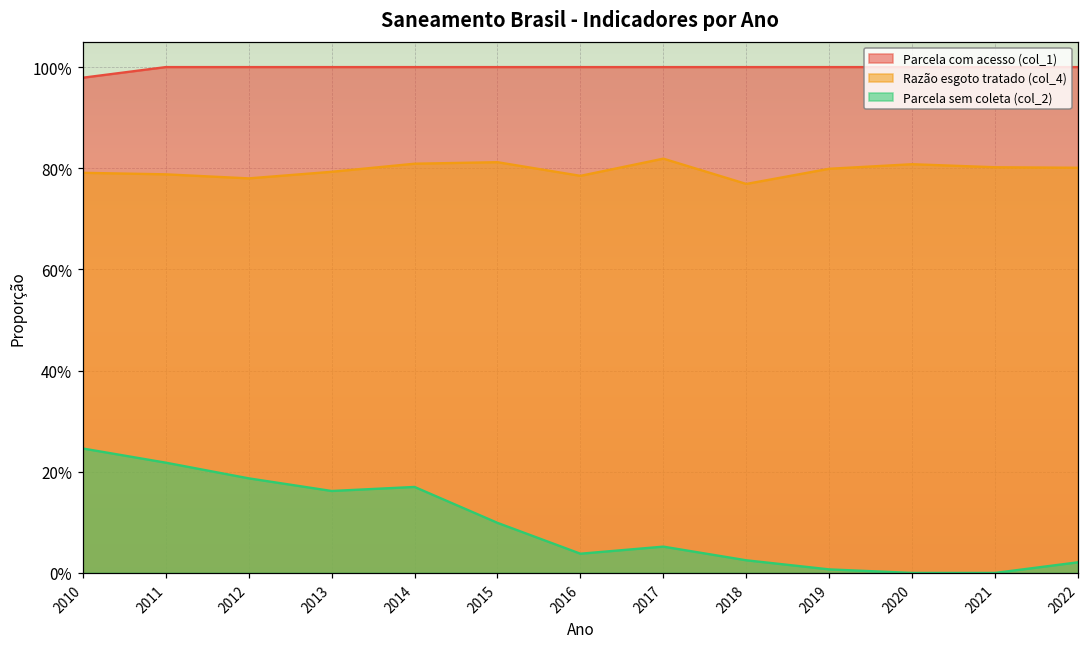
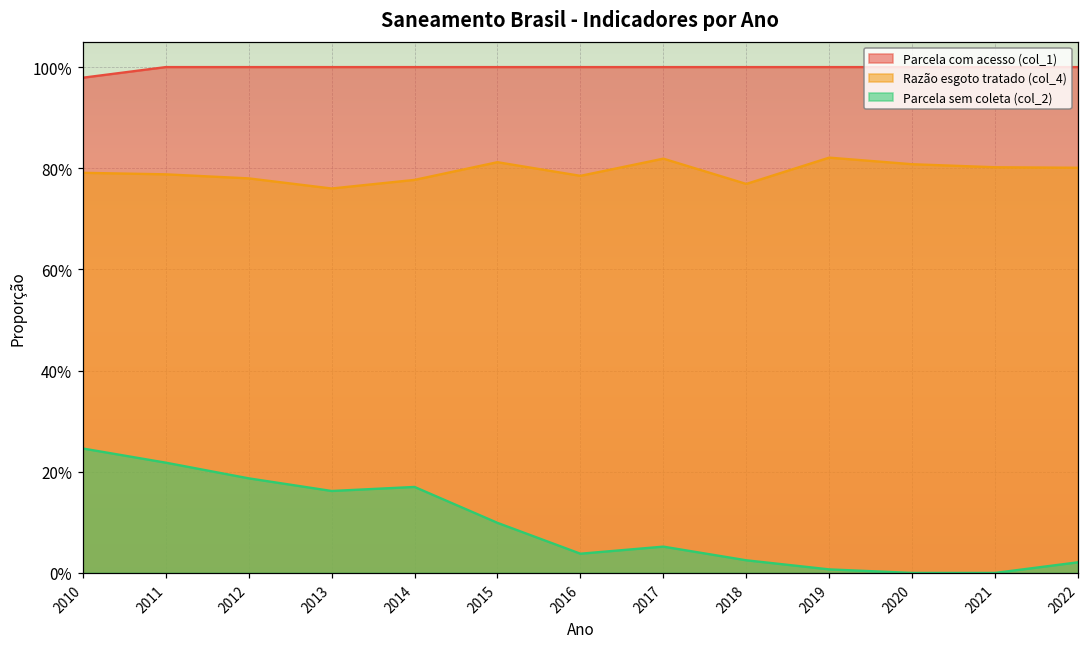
Razão esgoto tratado (col_4), 2013: 79% -> 76%
Razão esgoto tratado (col_4), 2014: 81% -> 78%
Razão esgoto tratado (col_4), 2019: 80% -> 82%
